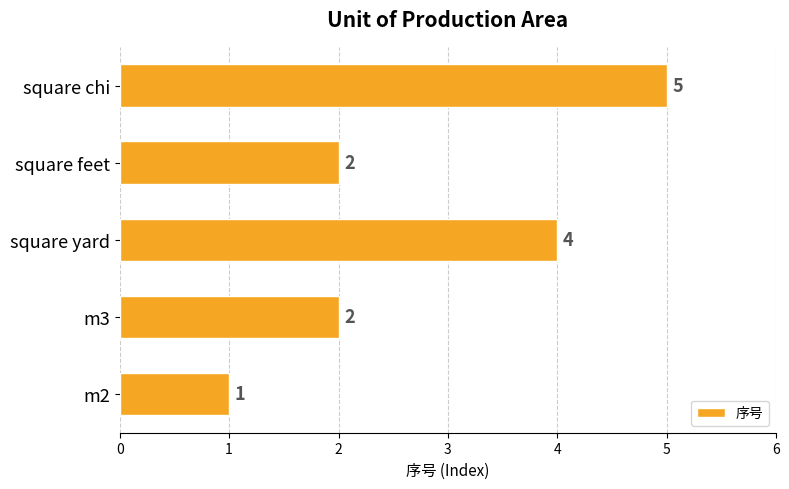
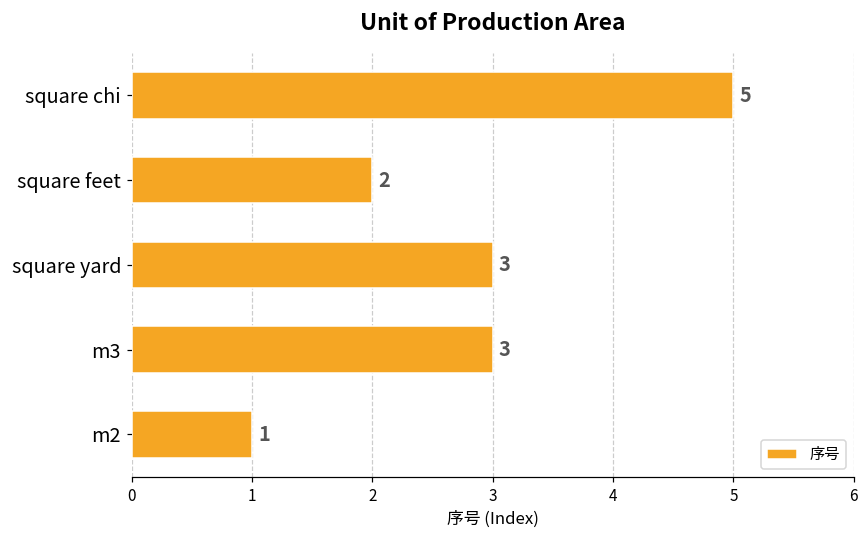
square yard: 4 -> 3
m3: 2 -> 3
